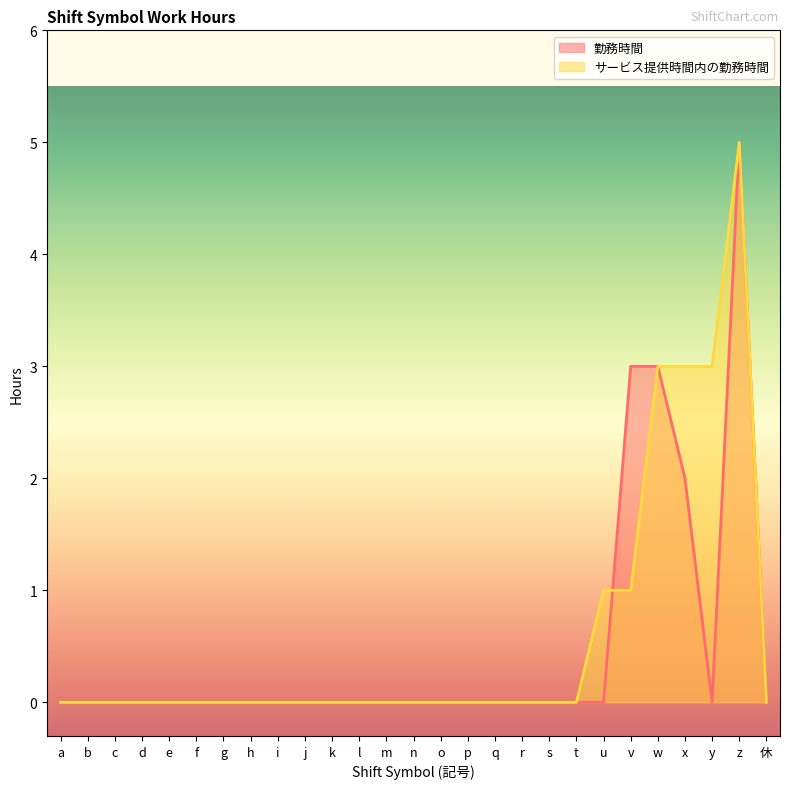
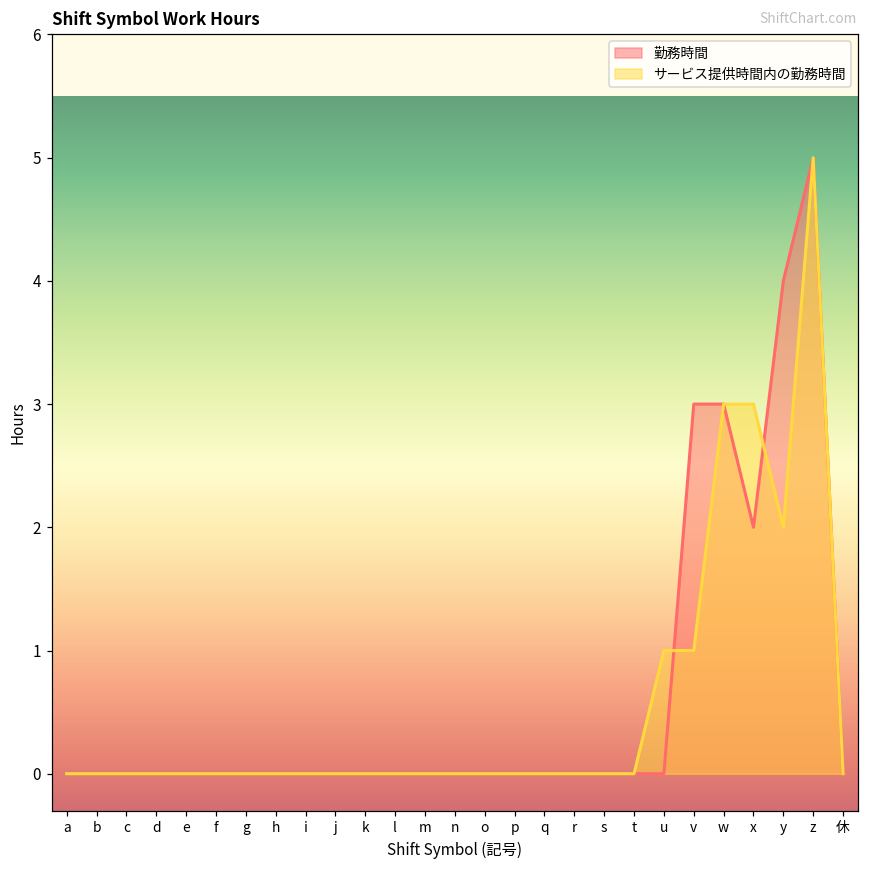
勤務時間, y: 0 -> 4
サービス提供時間内の勤務時間, y: 3 -> 2
